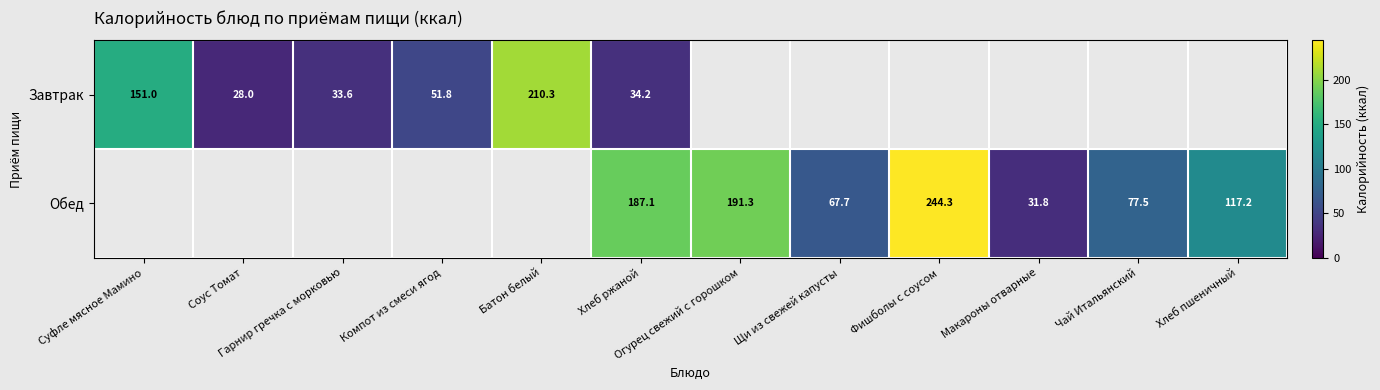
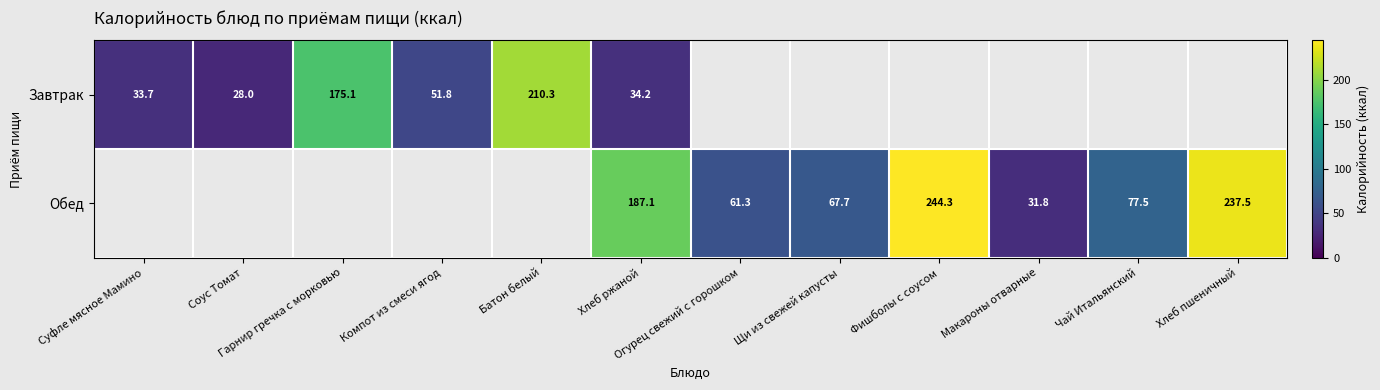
Завтрак, Суфле мясное Мамино: 151.0 -> 33.7
Завтрак, Гарнир гречка с морковью: 33.6 -> 175.1
Обед, Огурец свежий с горошком: 191.3 -> 61.3
Обед, Хлеб пшеничный: 117.2 -> 237.5
